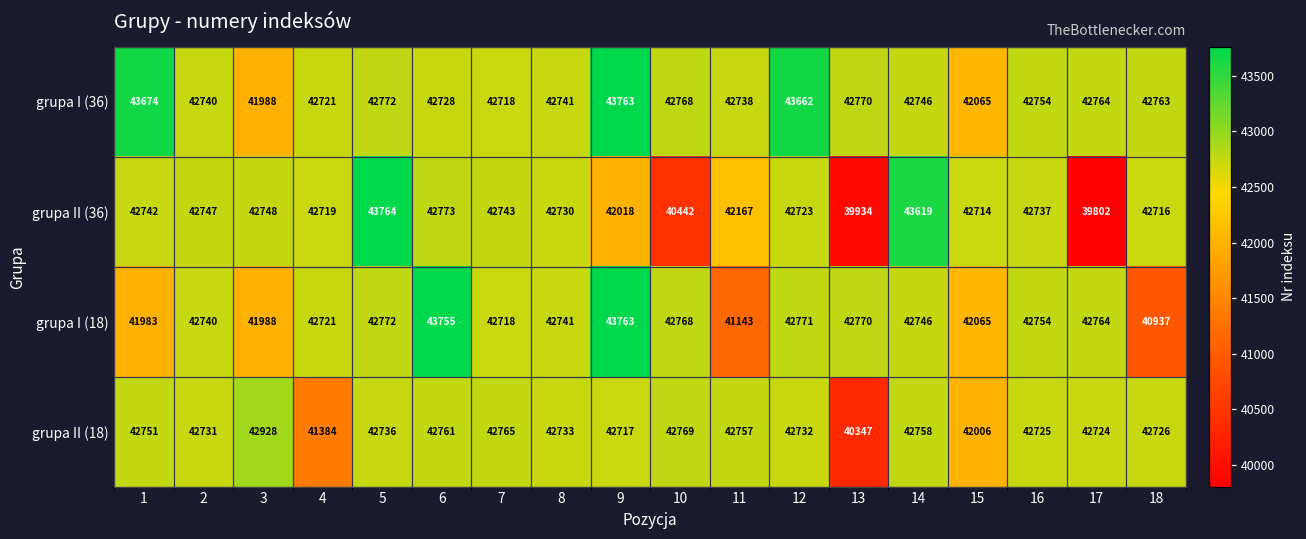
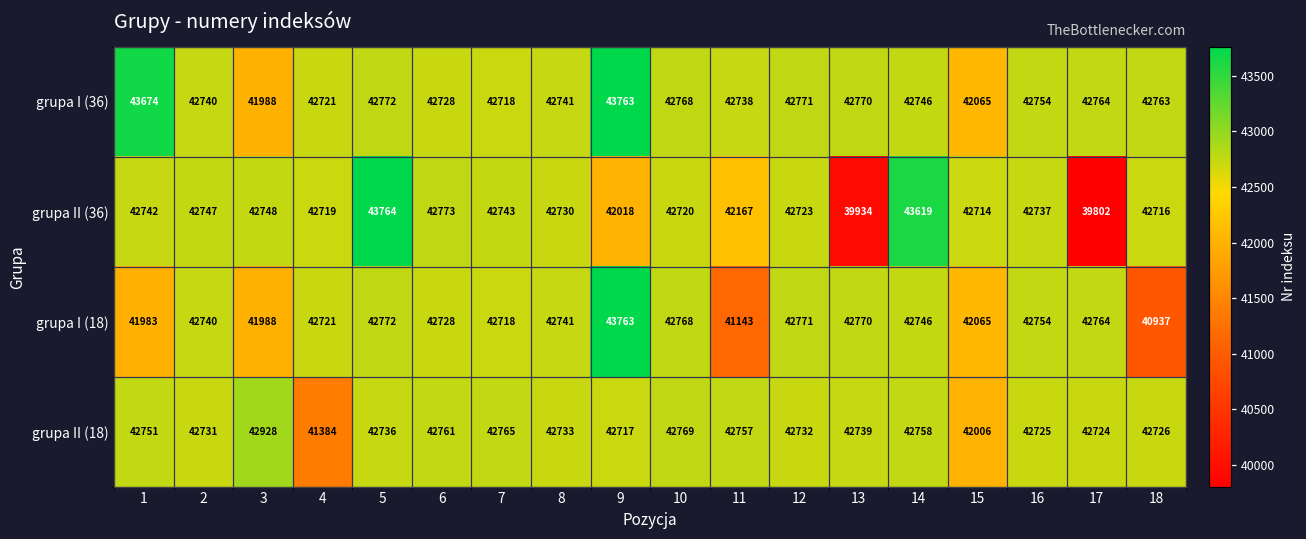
grupa I (36), 12: 43662 -> 42771
grupa II (36), 10: 40442 -> 42720
grupa I (18), 6: 43755 -> 42728
grupa II (18), 13: 40347 -> 42739
